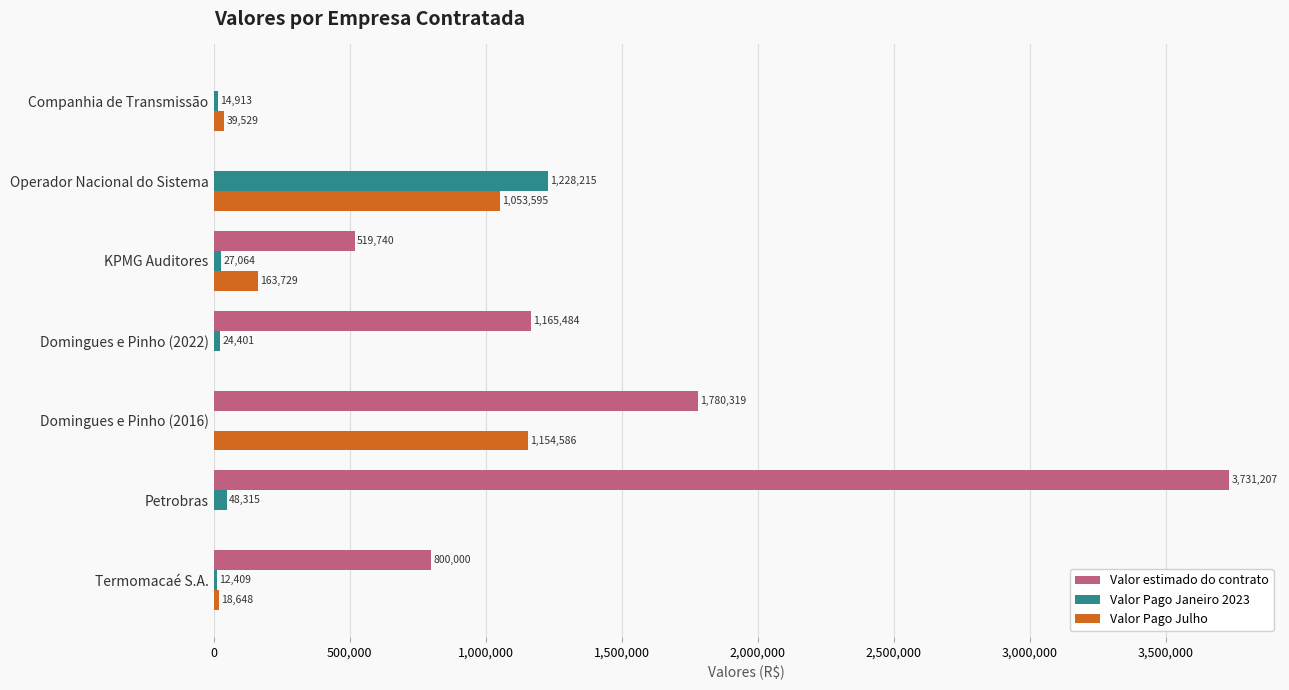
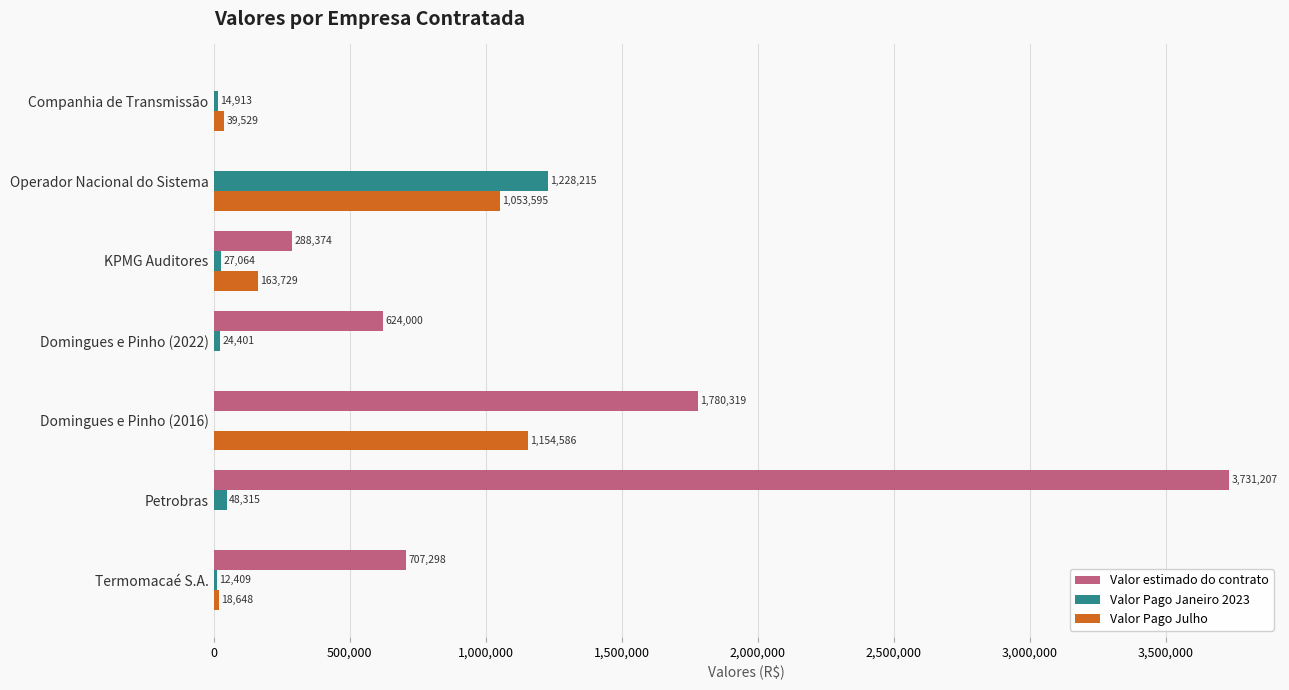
Valor estimado do contrato, KPMG Auditores: 519,740 -> 288,374
Valor estimado do contrato, Domingues e Pinho (2022): 1,165,484 -> 624,000
Valor estimado do contrato, Termomacaé S.A.: 800,000 -> 707,298
